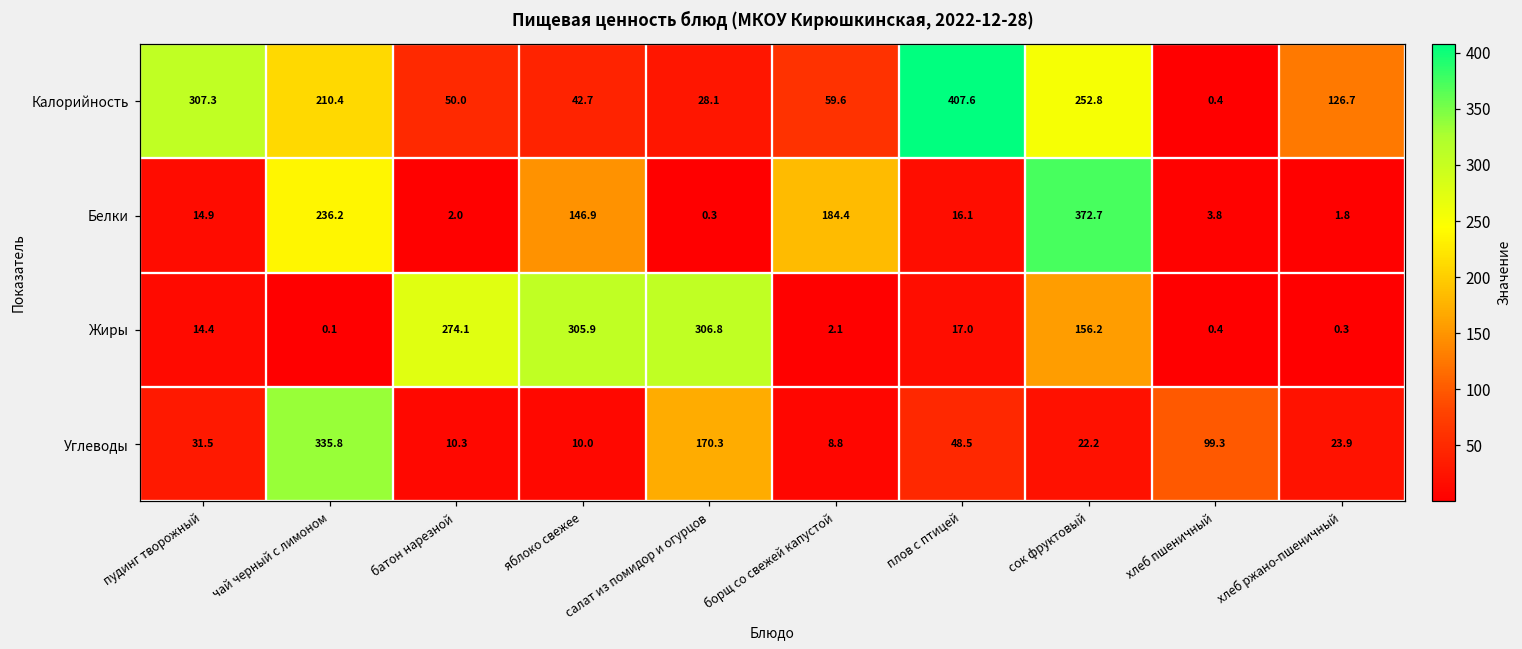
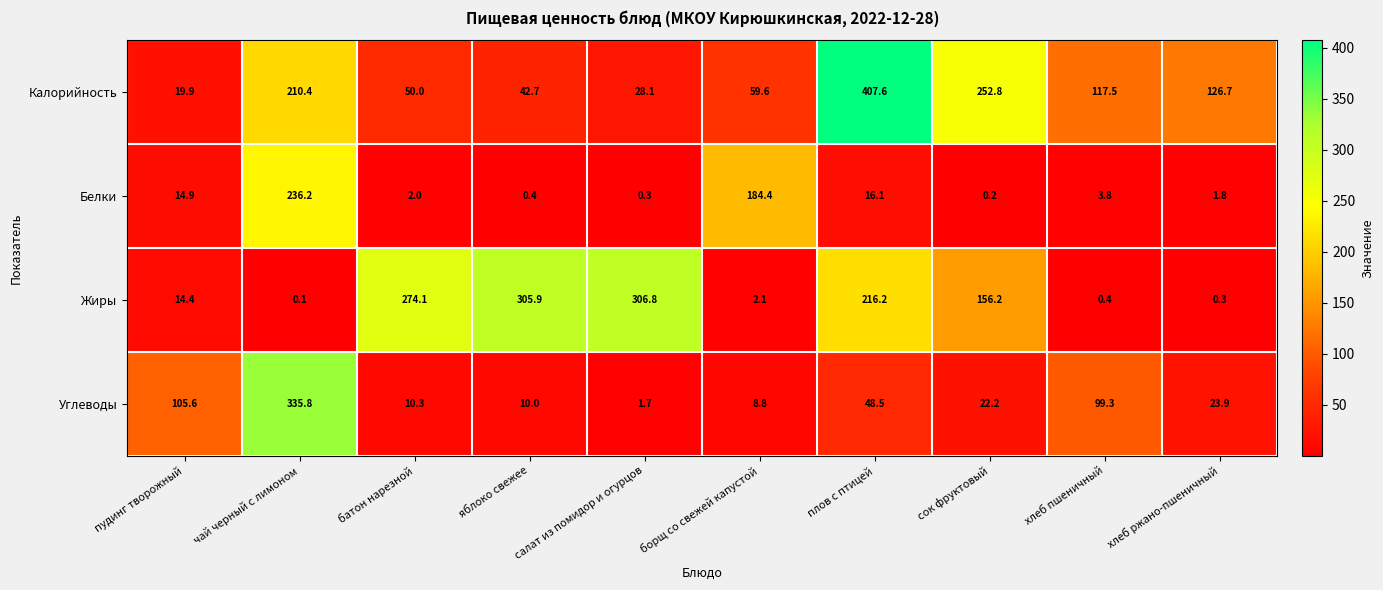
Калорийность, пудинг творожный: 307.3 -> 19.9
Калорийность, хлеб пшеничный: 0.4 -> 117.5
Белки, яблоко свежее: 146.9 -> 0.4
Белки, сок фруктовый: 372.7 -> 0.2
Жиры, плов с птицей: 17.0 -> 216.2
Углеводы, пудинг творожный: 31.5 -> 105.6
Углеводы, салат из помидор и огурцов: 170.3 -> 1.7
